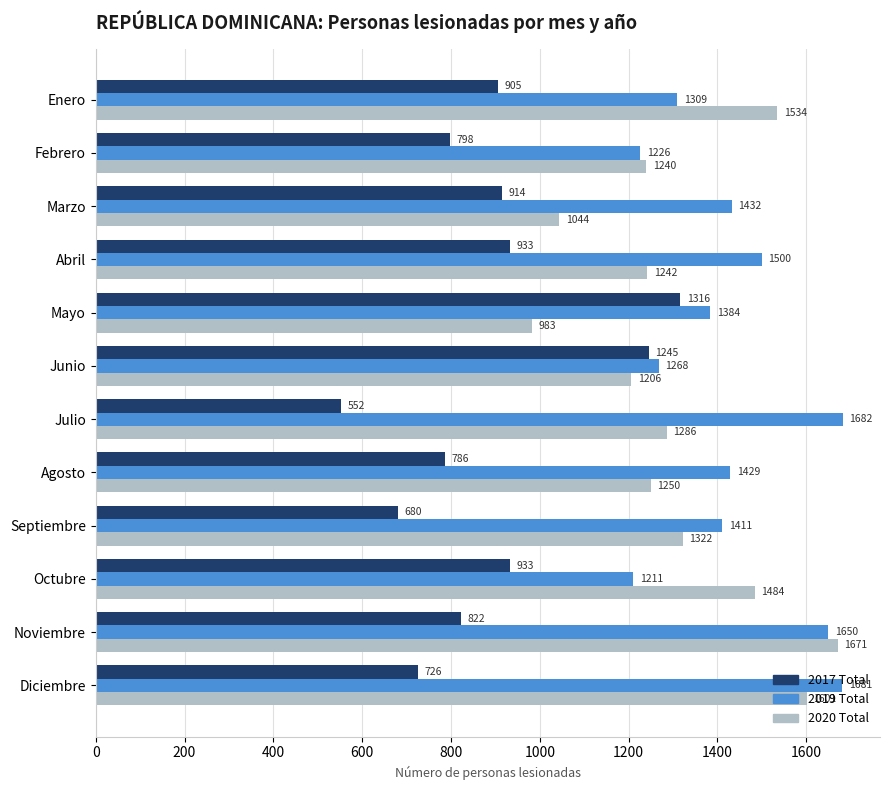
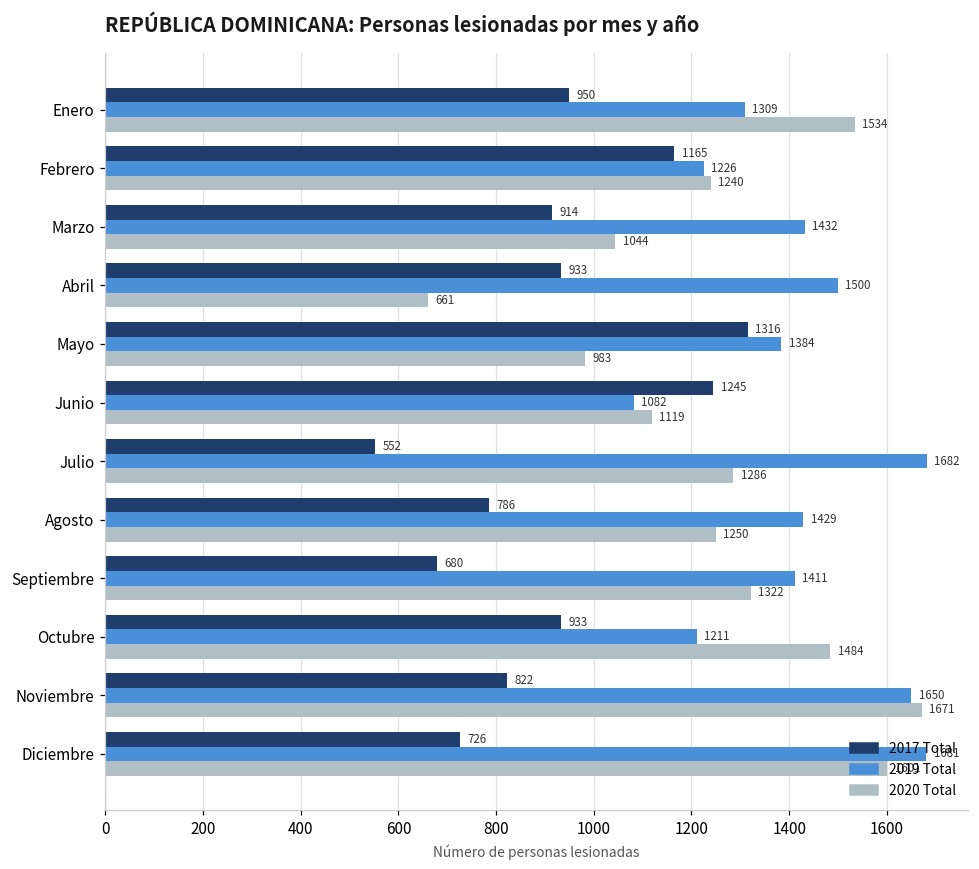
2017 Total, Enero: 905 -> 950
2017 Total, Febrero: 798 -> 1165
2020 Total, Abril: 1242 -> 661
2019 Total, Junio: 1268 -> 1082
2020 Total, Junio: 1206 -> 1119
